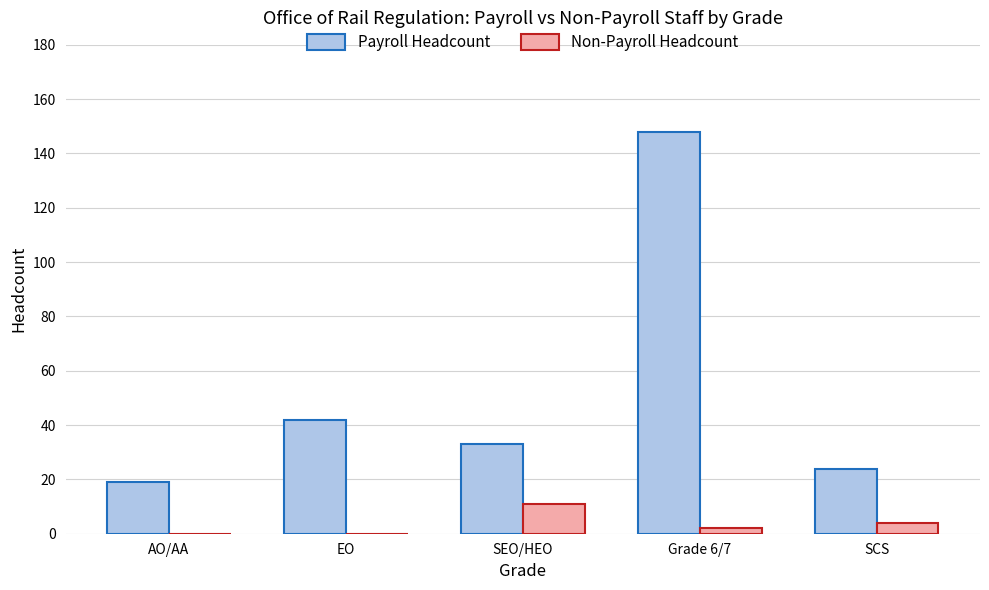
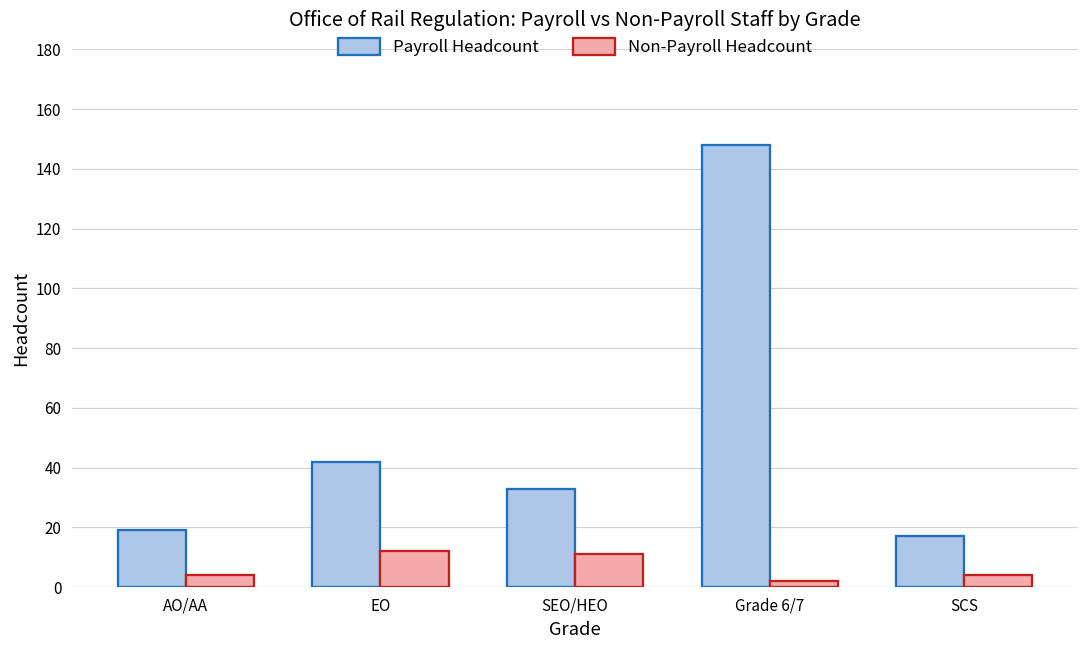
Non-Payroll Headcount, AO/AA: 0 -> 4
Non-Payroll Headcount, EO: 0 -> 12
Payroll Headcount, SCS: 24 -> 17
